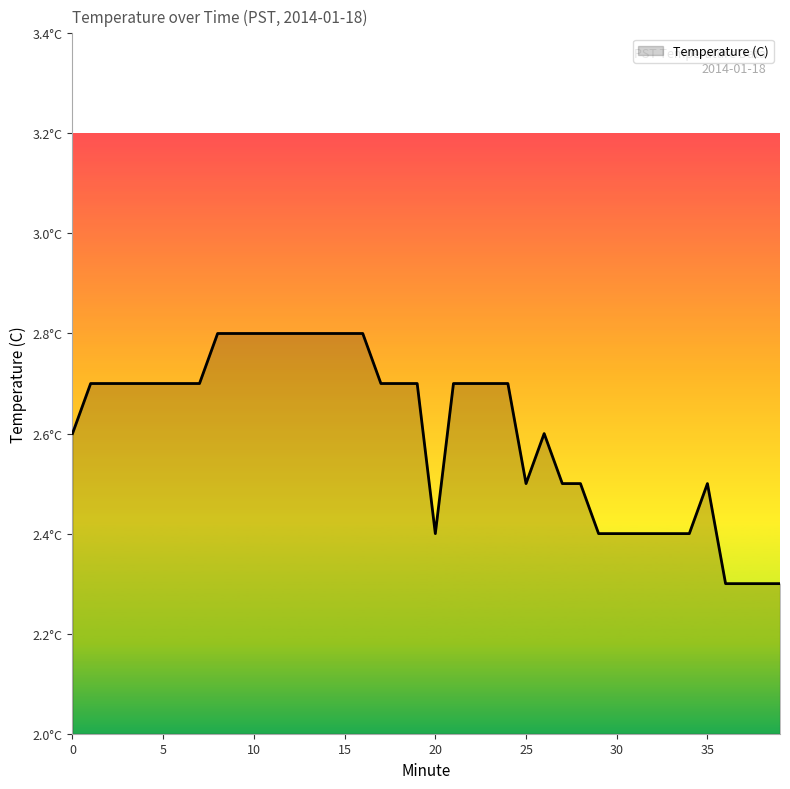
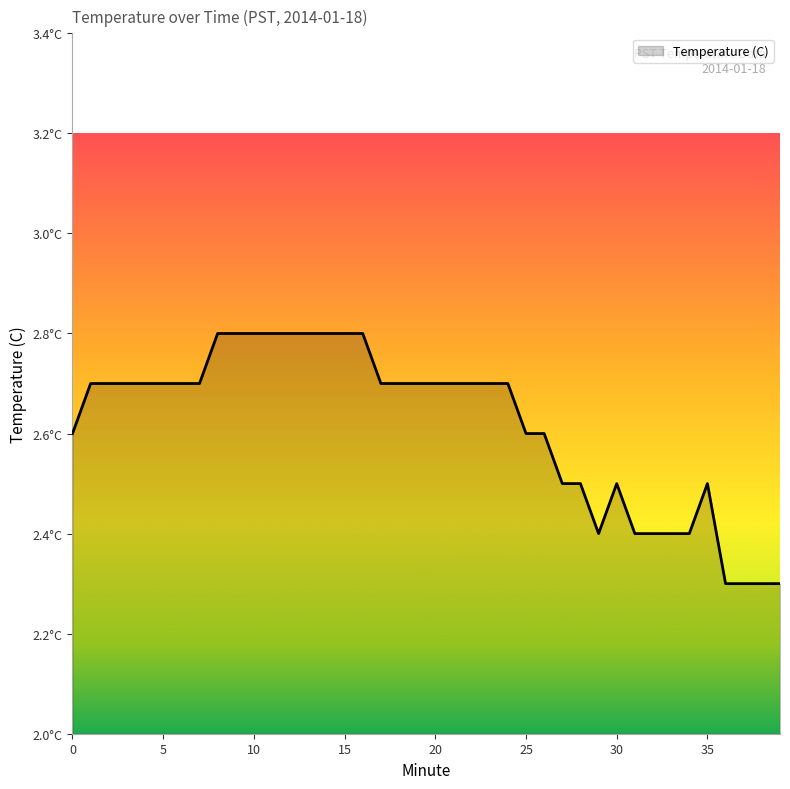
20: 2.4°C -> 2.7°C
25: 2.5°C -> 2.6°C
30: 2.4°C -> 2.5°C
